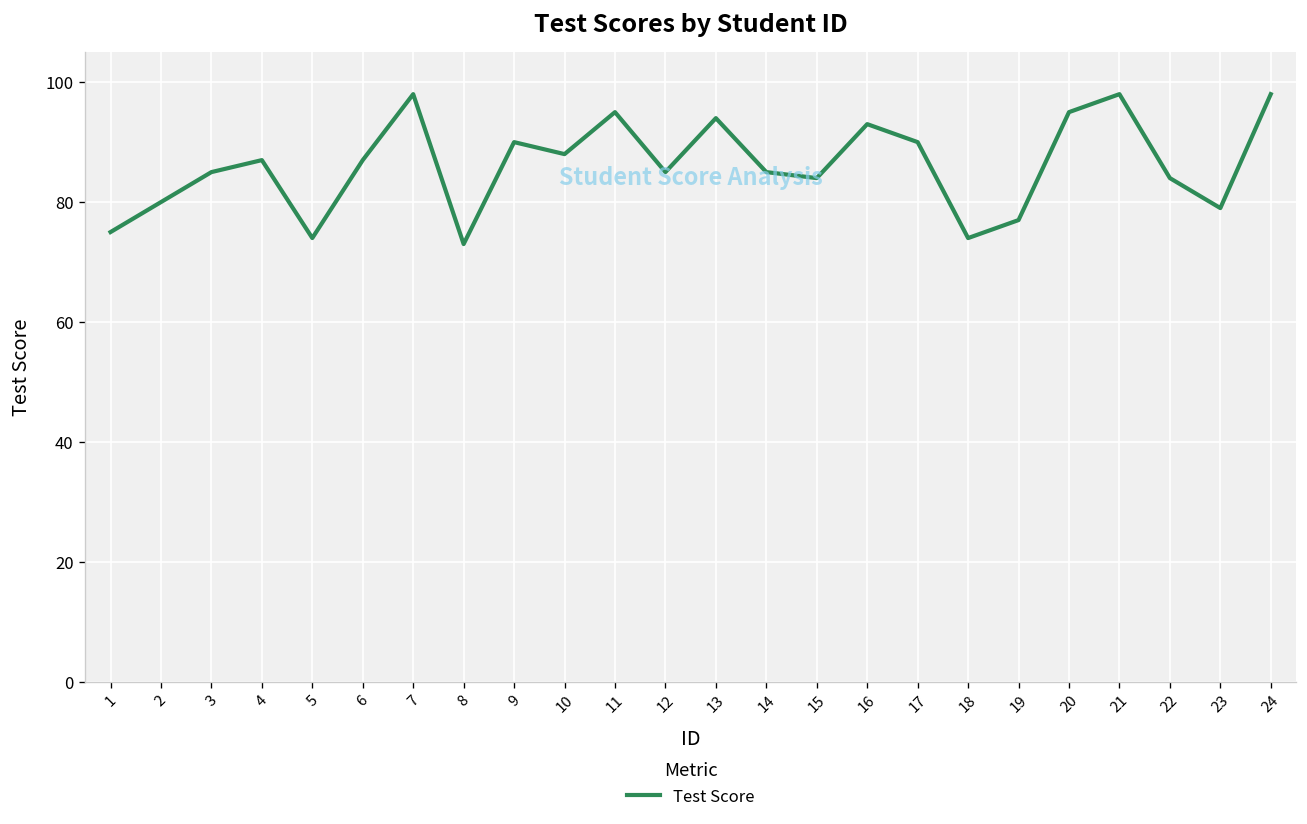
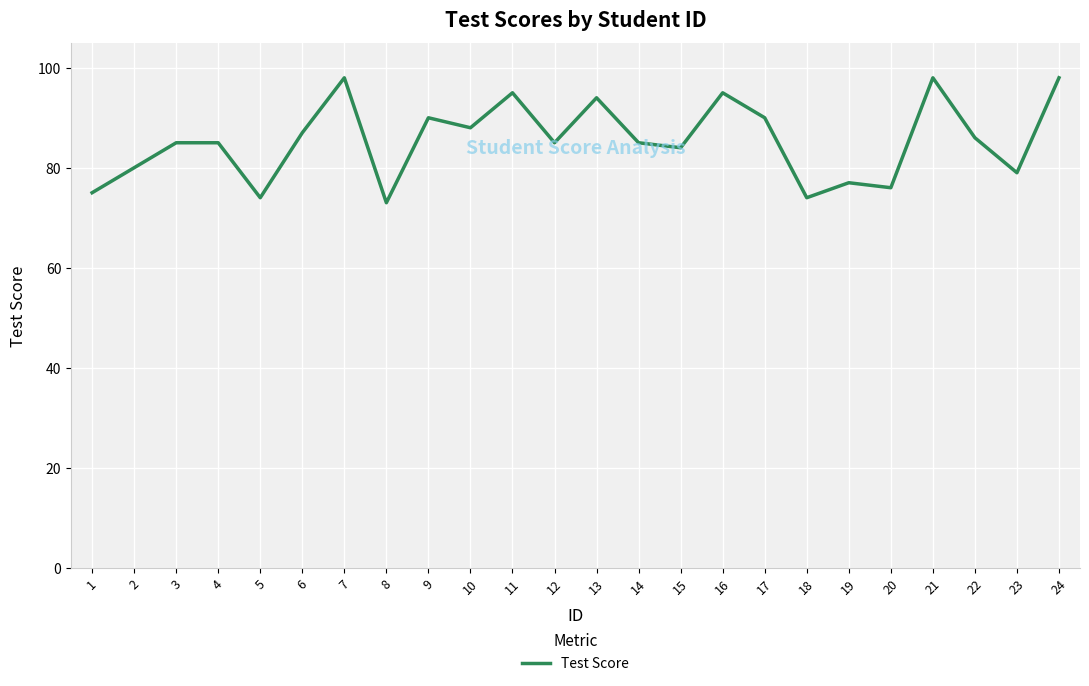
4: 87 -> 85
16: 93 -> 95
20: 95 -> 76
22: 84 -> 86
